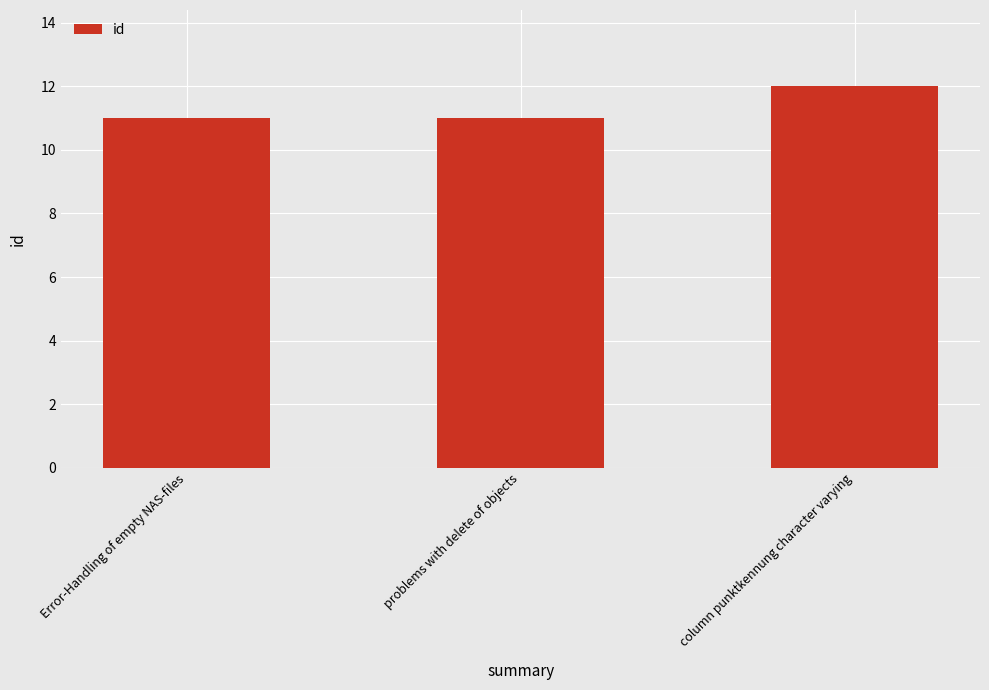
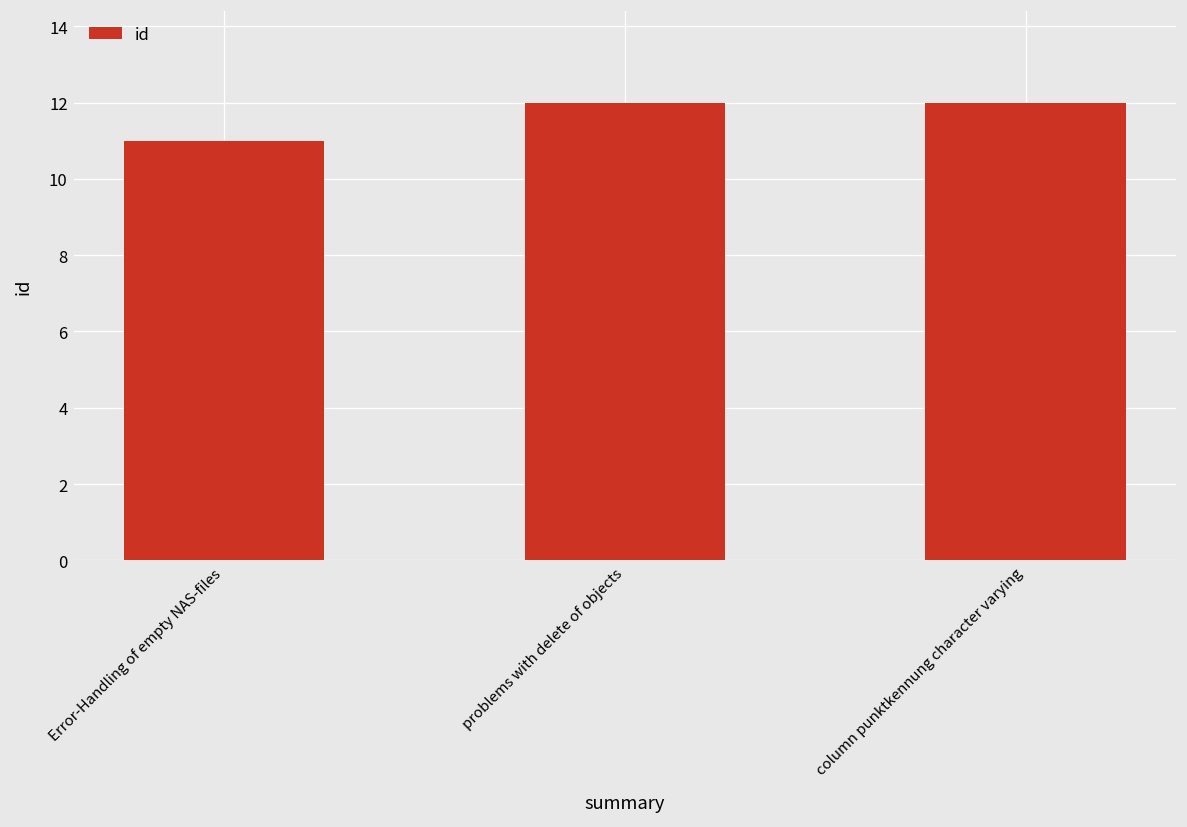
problems with delete of objects: 11 -> 12
